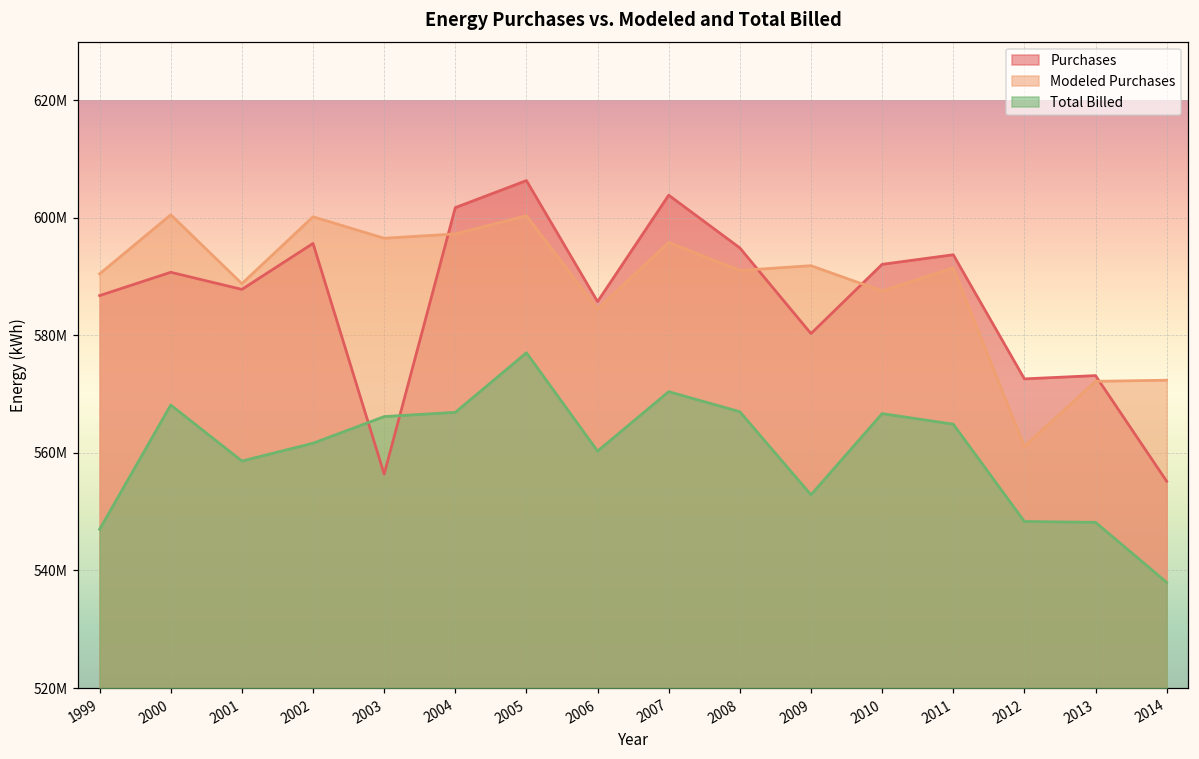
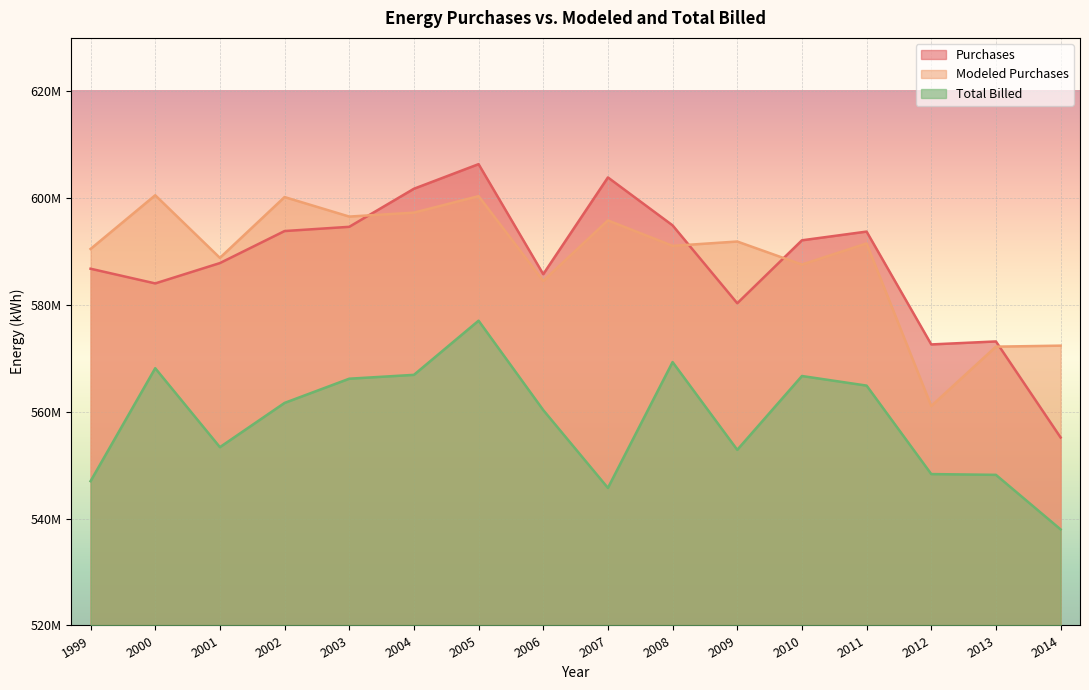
Purchases, 2000: 591000000 -> 584000000
Total Billed, 2001: 559000000 -> 553000000
Purchases, 2002: 596000000 -> 594000000
Purchases, 2003: 556000000 -> 595000000
Total Billed, 2007: 570000000 -> 546000000
Total Billed, 2008: 567000000 -> 569000000
